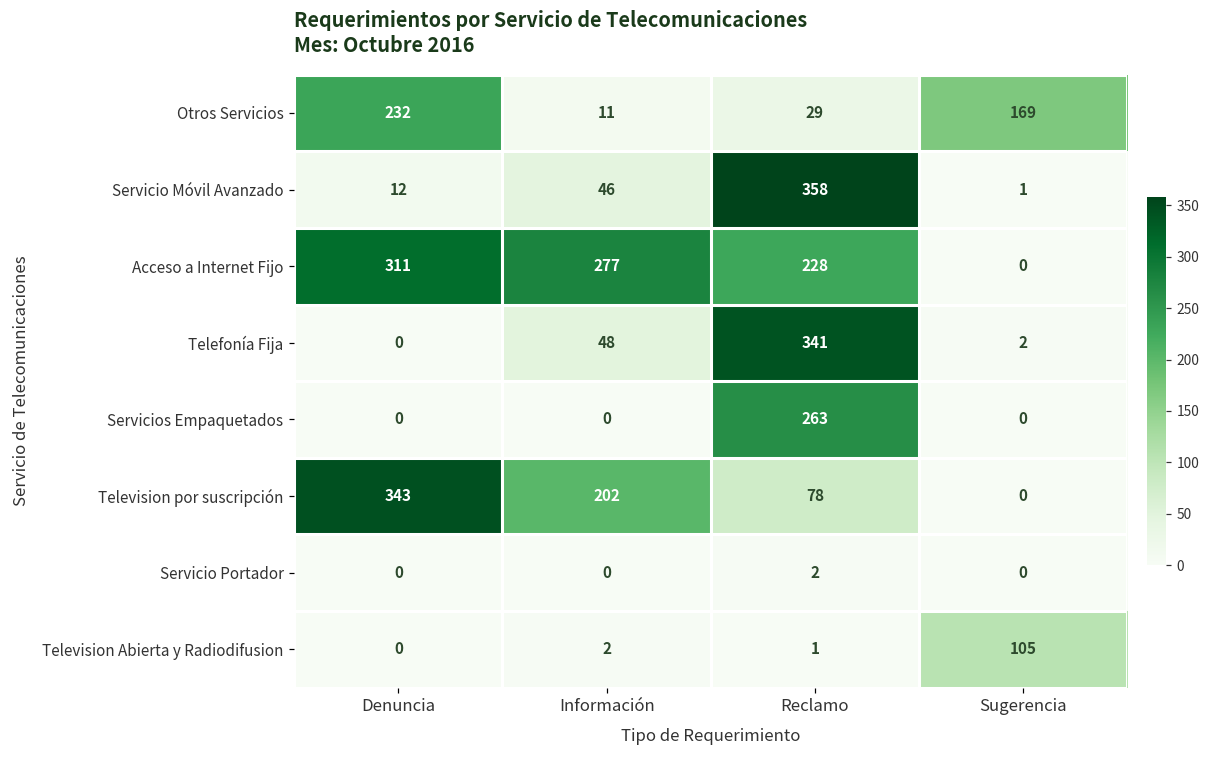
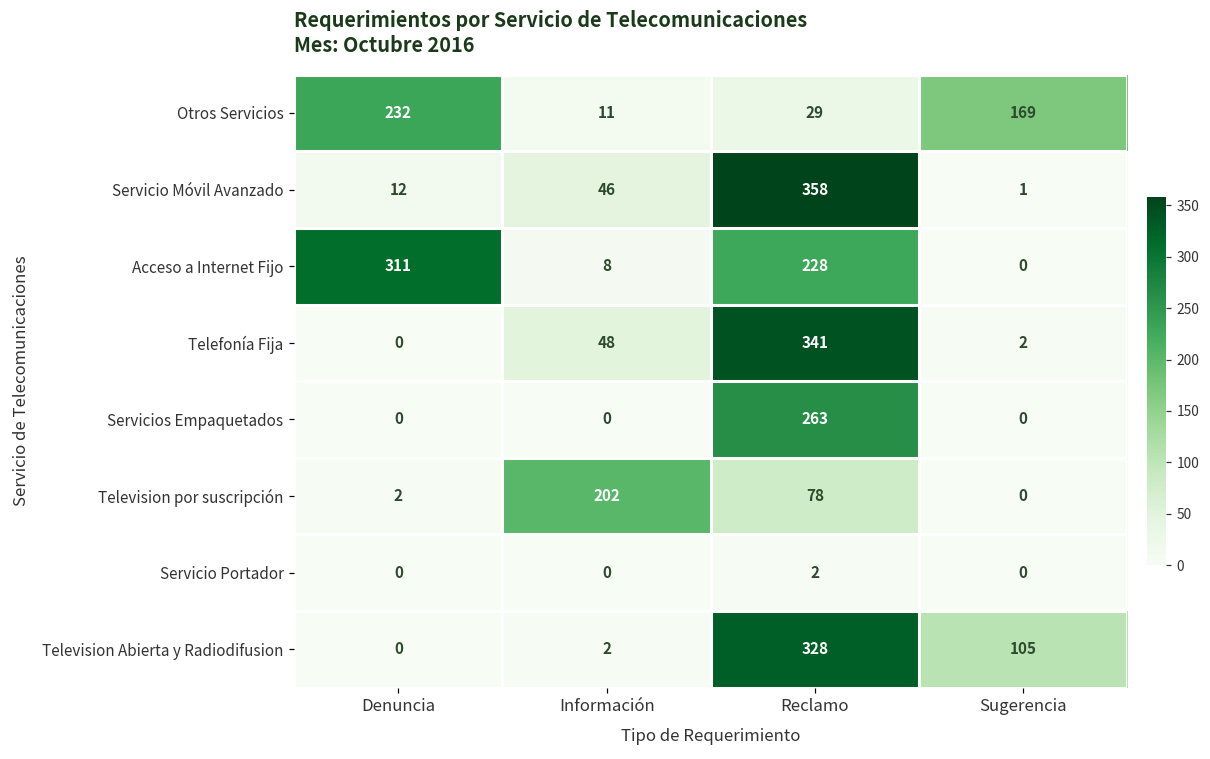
Acceso a Internet Fijo, Información: 277 -> 8
Television por suscripción, Denuncia: 343 -> 2
Television Abierta y Radiodifusion, Reclamo: 1 -> 328
